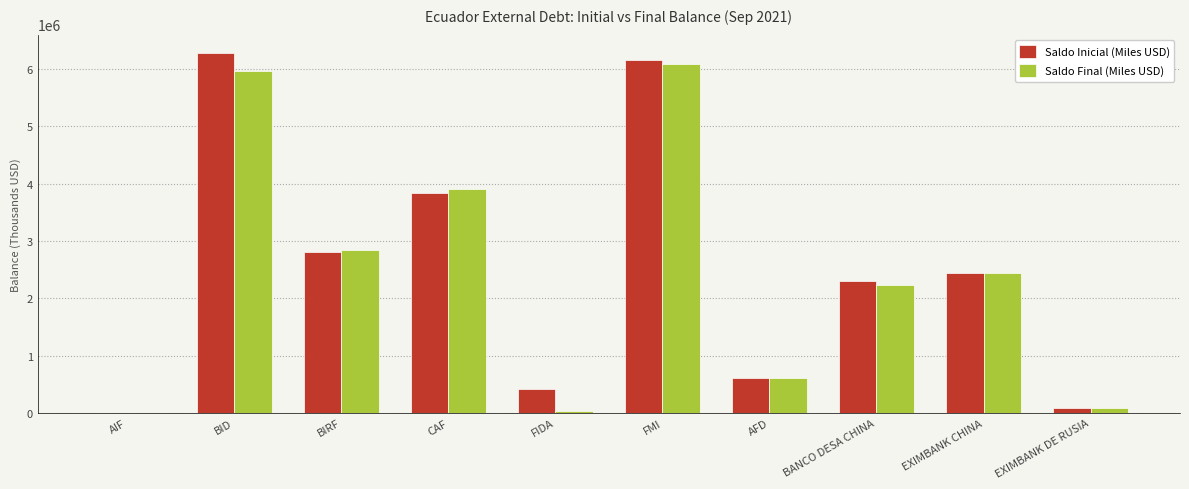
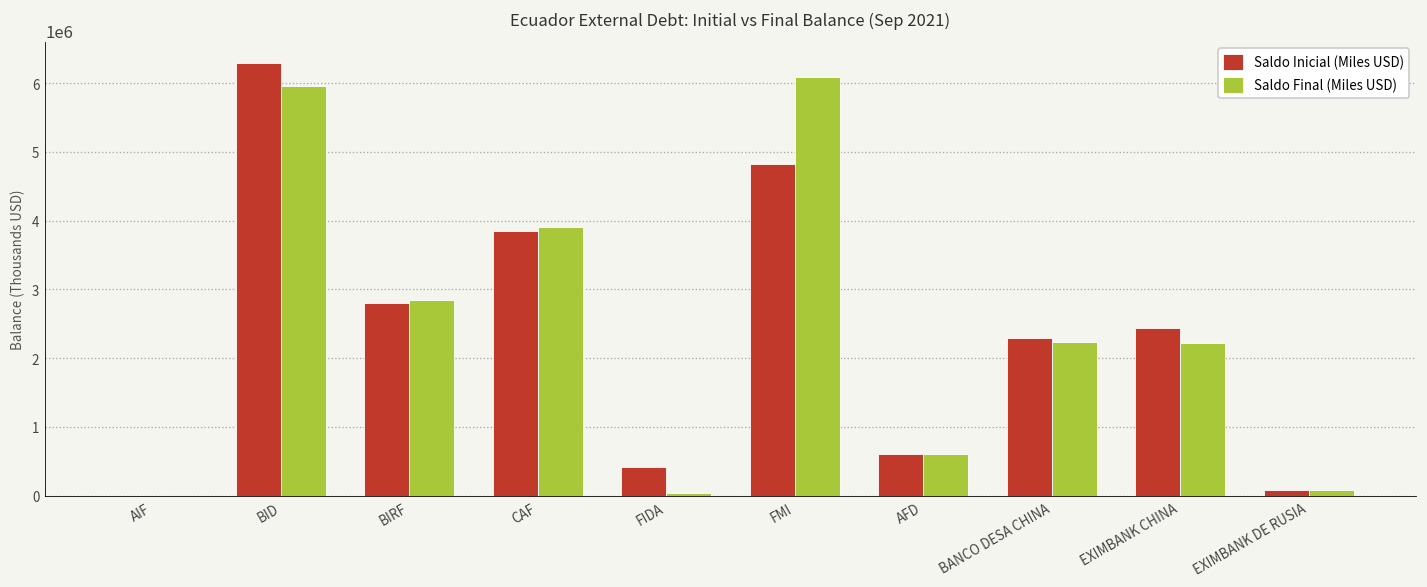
Saldo Inicial (Miles USD), FMI: 6200000 -> 4800000
Saldo Final (Miles USD), EXIMBANK CHINA: 2400000 -> 2200000
